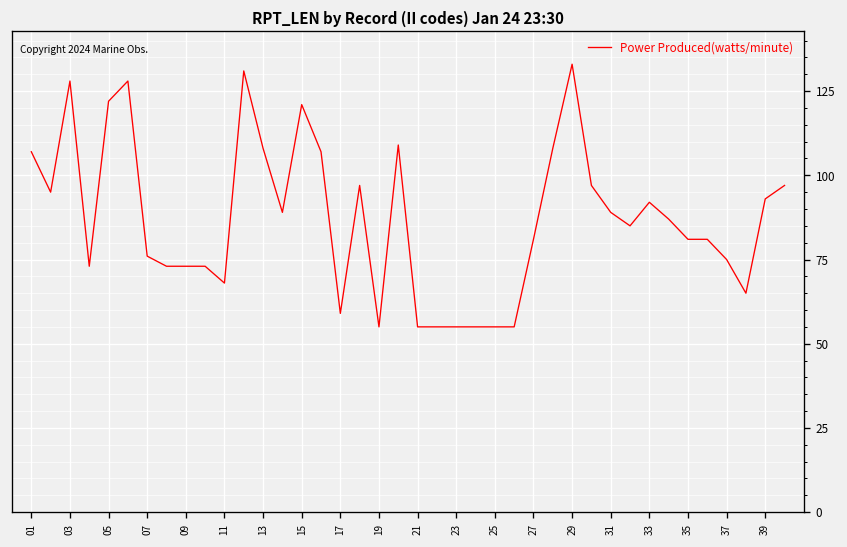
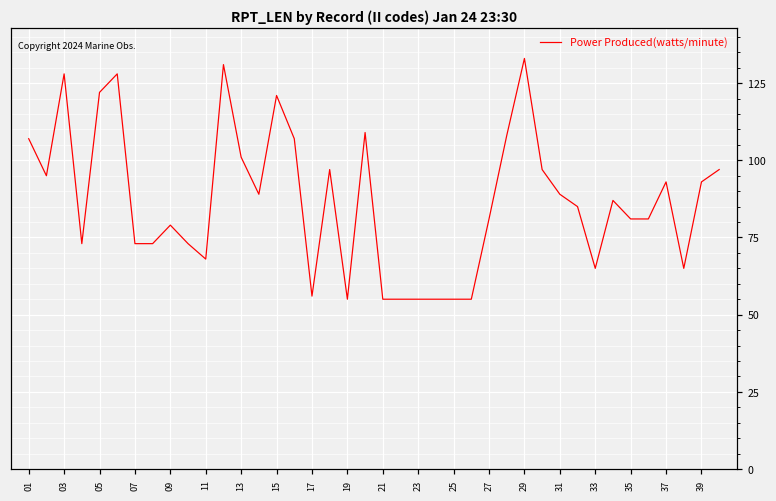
07: 76 -> 73
09: 73 -> 79
13: 108 -> 101
17: 59 -> 56
33: 92 -> 65
37: 75 -> 93
